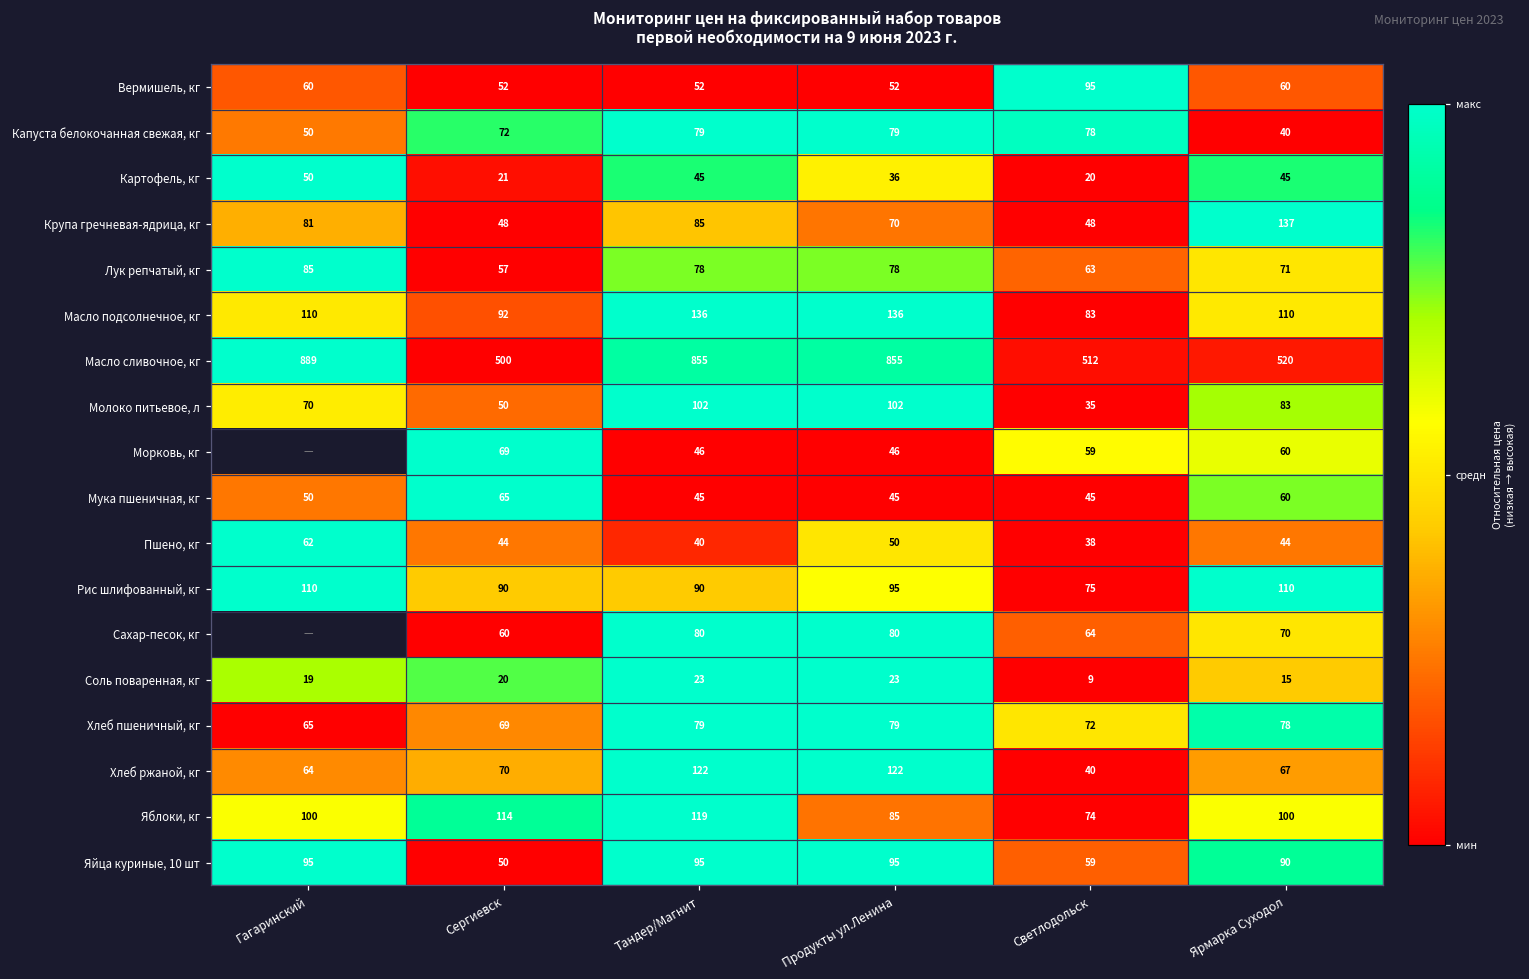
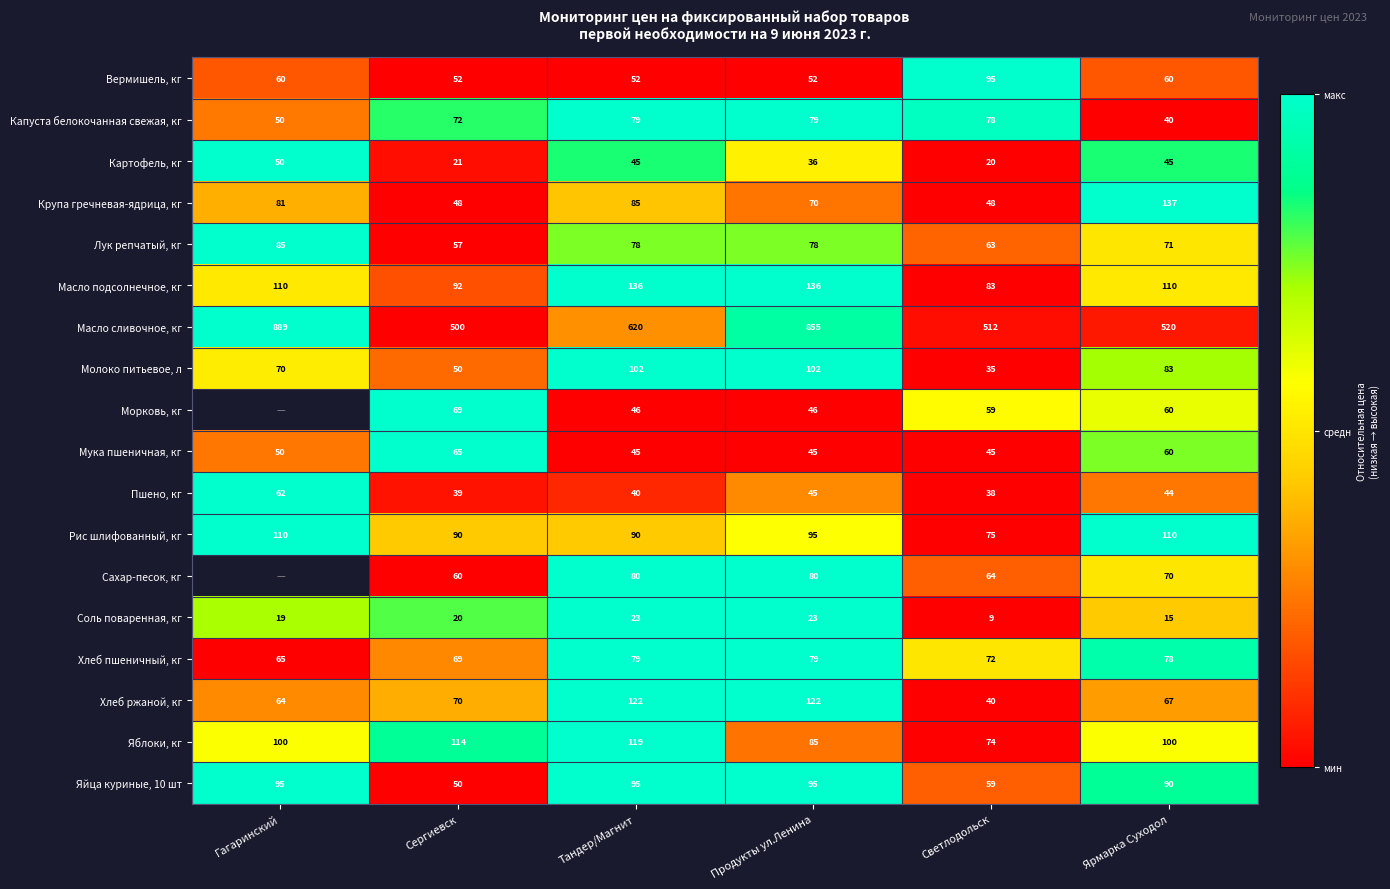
Масло сливочное, кг, Тандер/Магнит: 855 -> 620
Пшено, кг, Сергиевск: 44 -> 39
Пшено, кг, Продукты ул.Ленина: 50 -> 45
